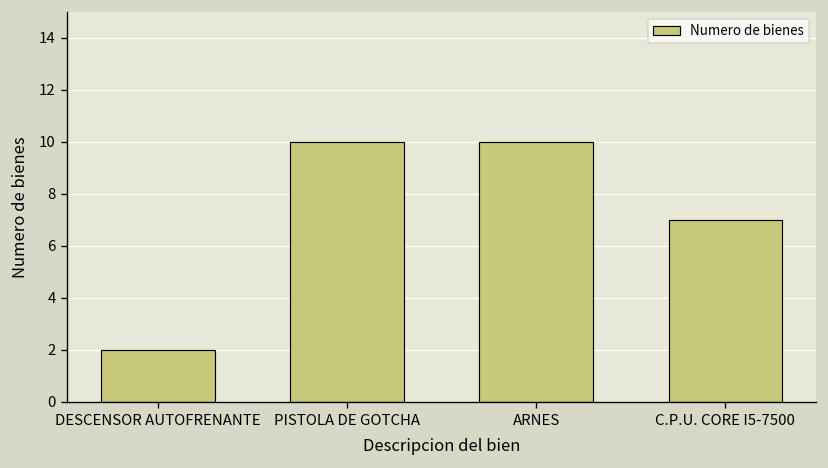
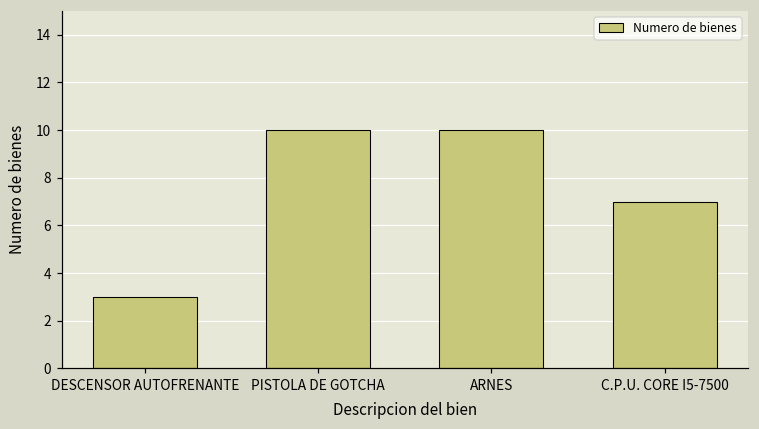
DESCENSOR AUTOFRENANTE: 2 -> 3
